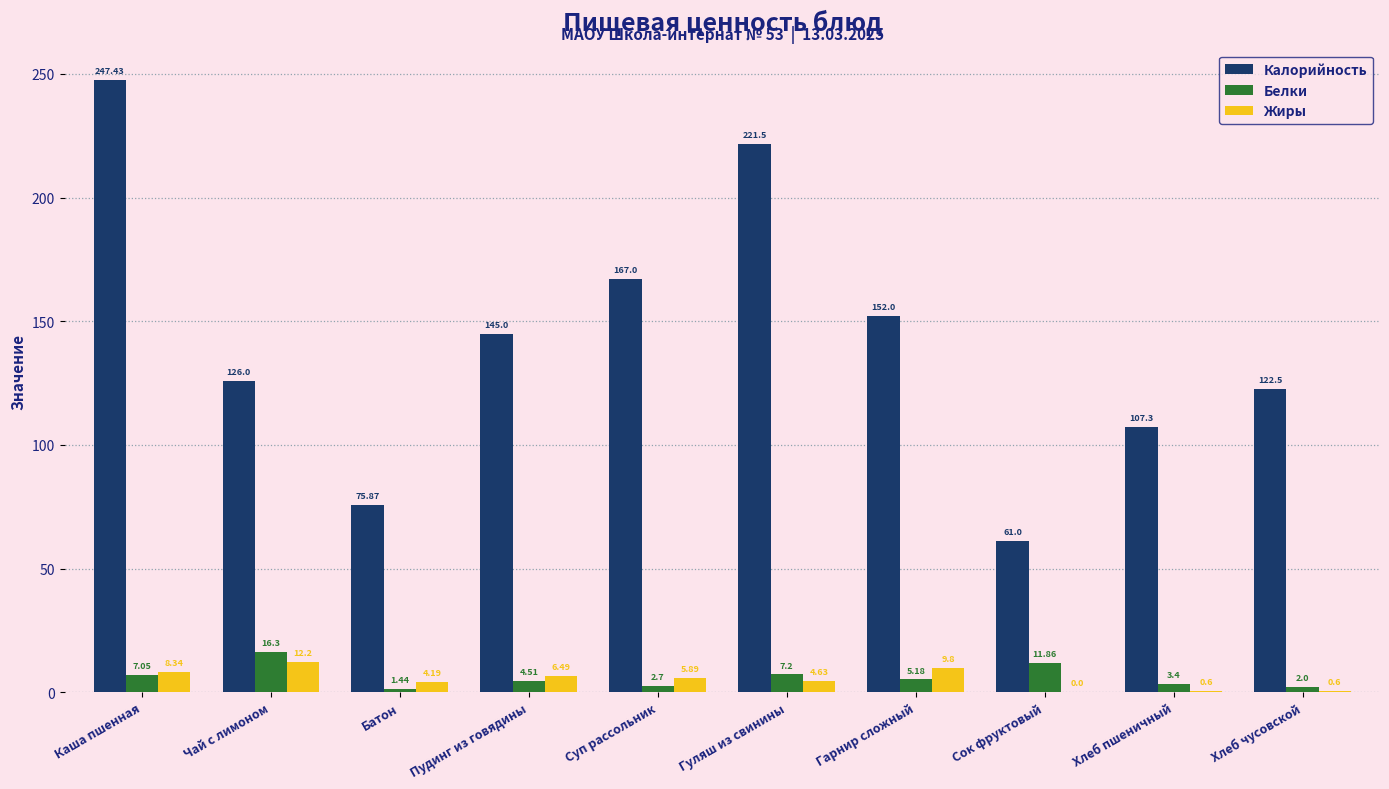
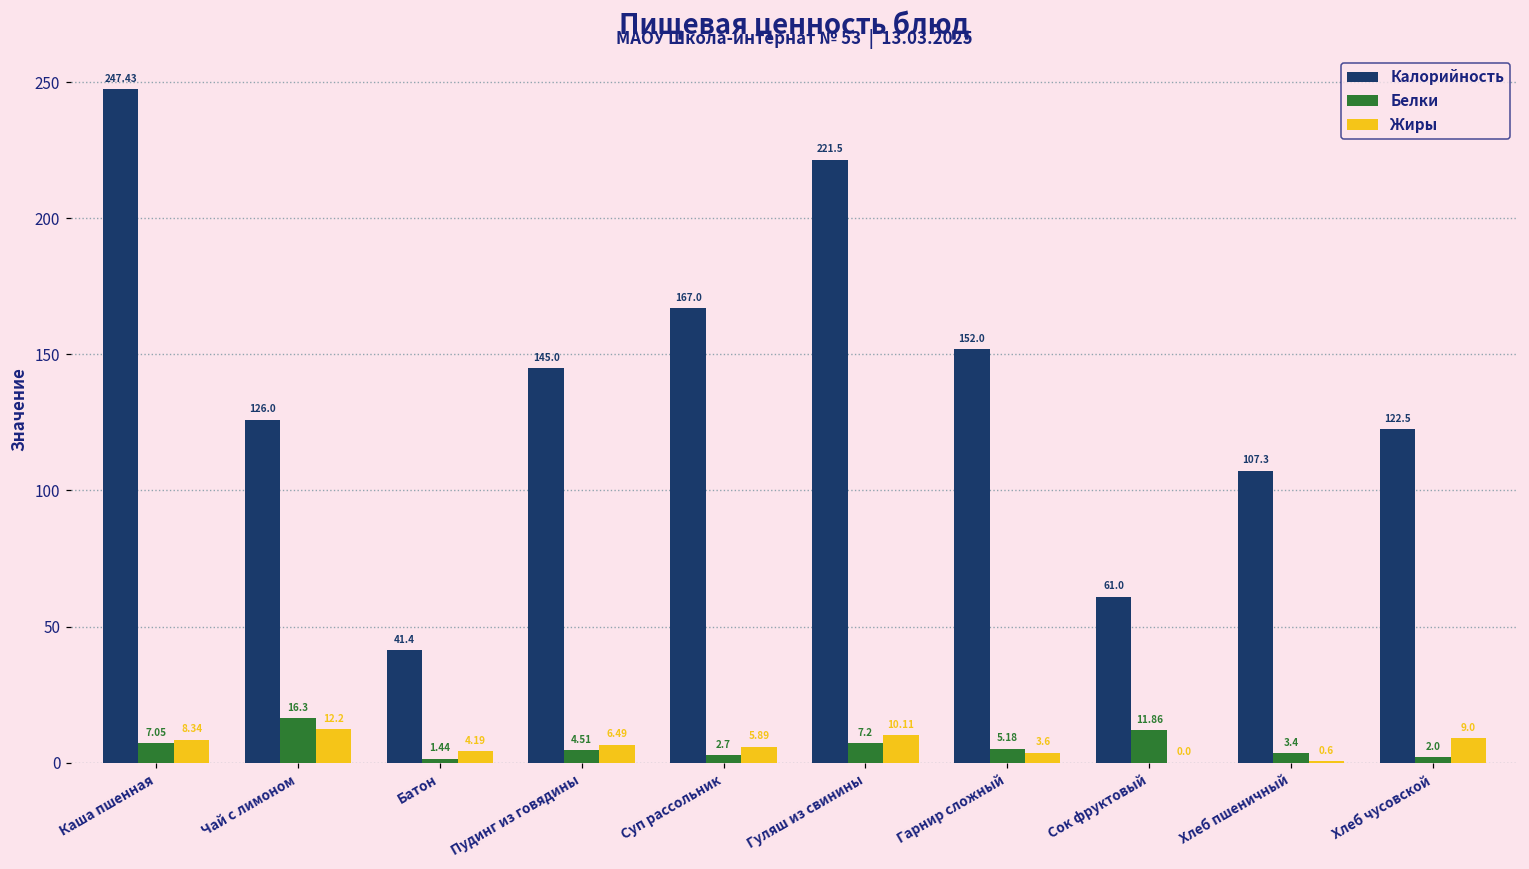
Калорийность, Батон: 75.87 -> 41.4
Жиры, Гуляш из свинины: 4.63 -> 10.11
Жиры, Гарнир сложный: 9.8 -> 3.6
Жиры, Хлеб чусовской: 0.6 -> 9.0
